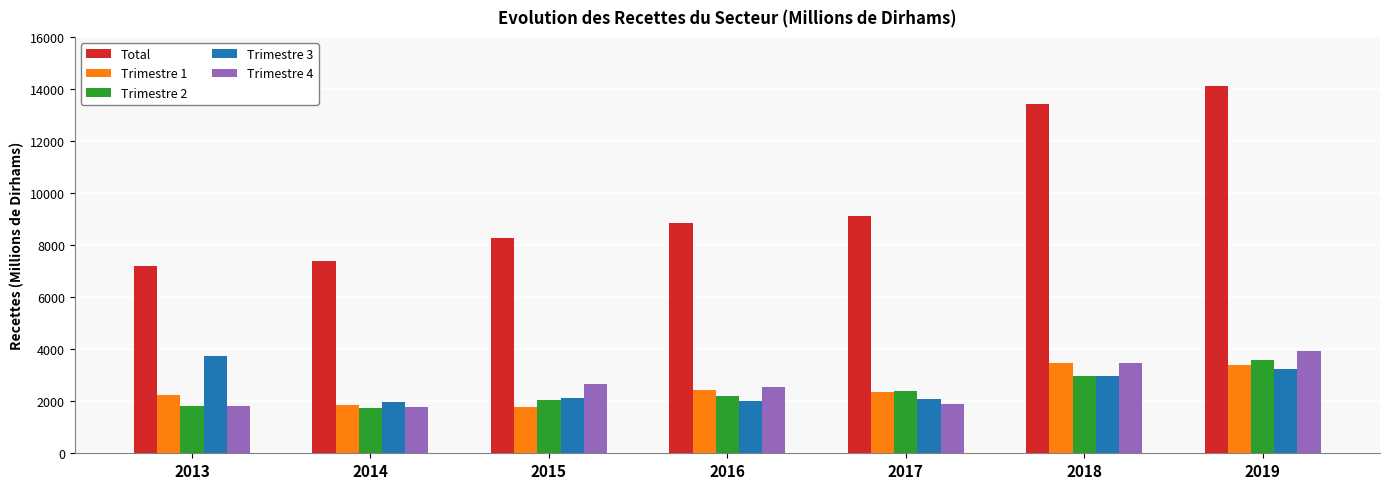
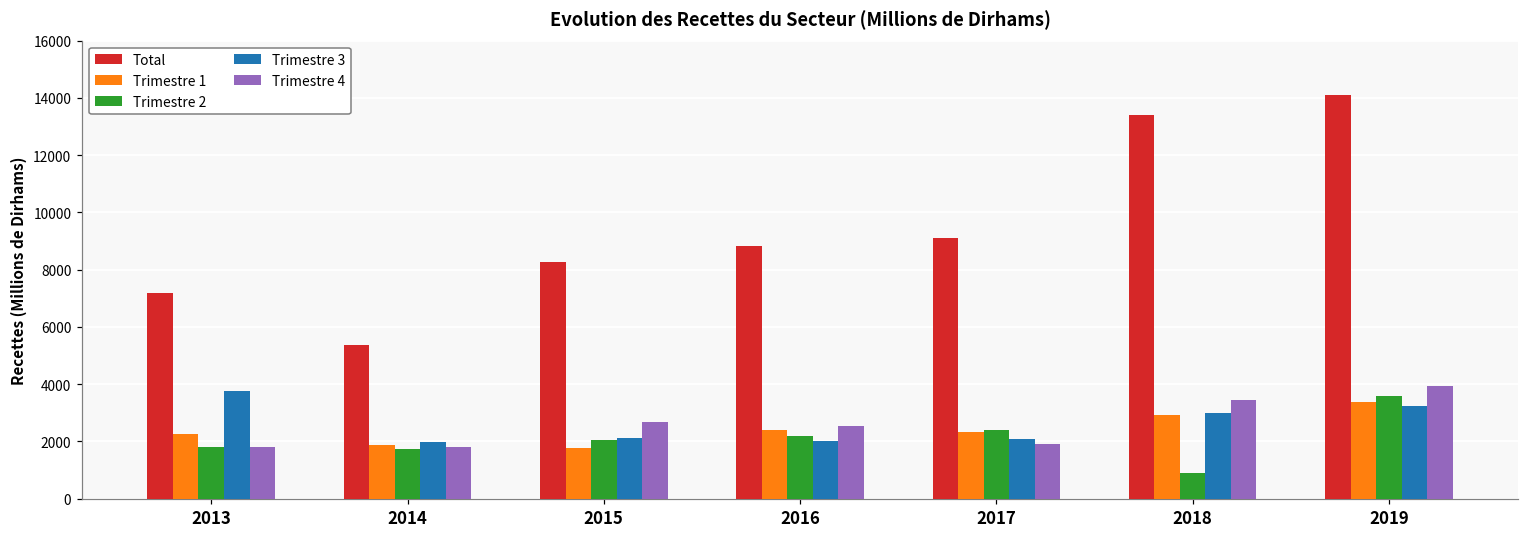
Total, 2014: 7400 -> 5400
Trimestre 1, 2018: 3500 -> 2900
Trimestre 2, 2018: 3000 -> 900
